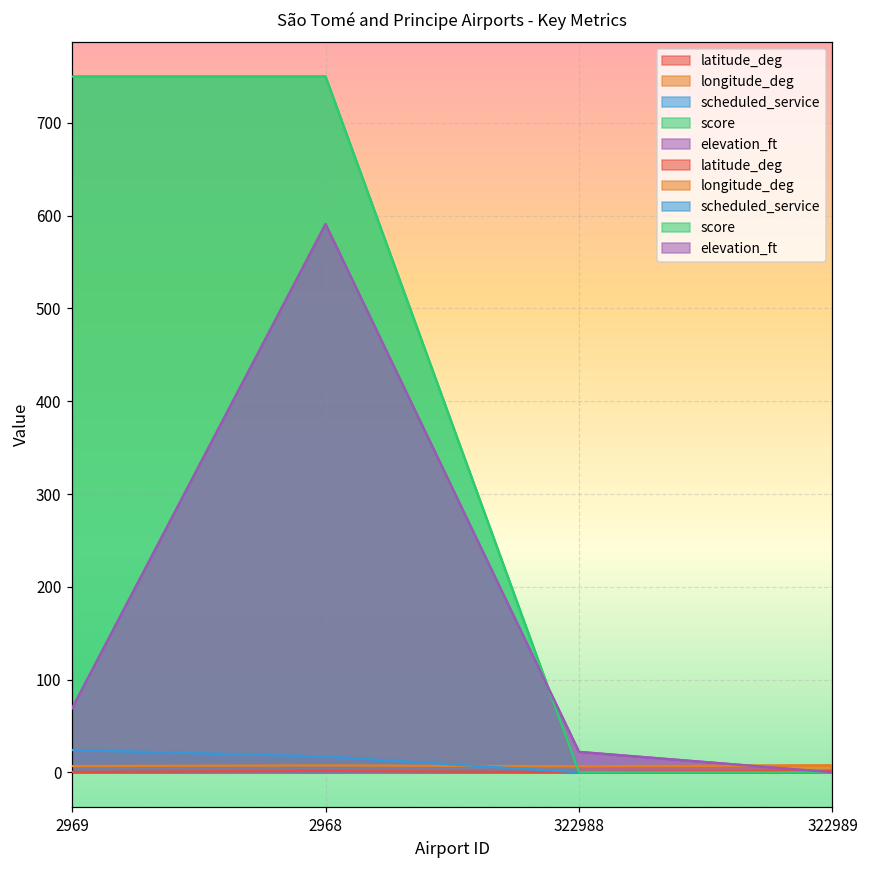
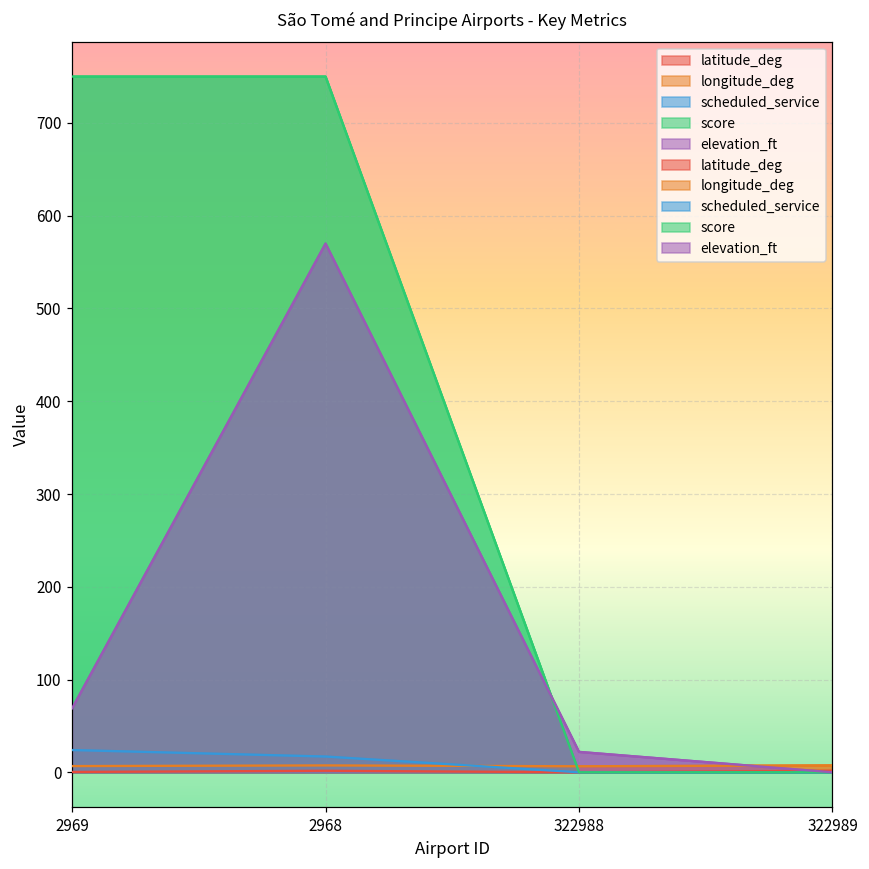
elevation_ft, 2968: 590 -> 570
